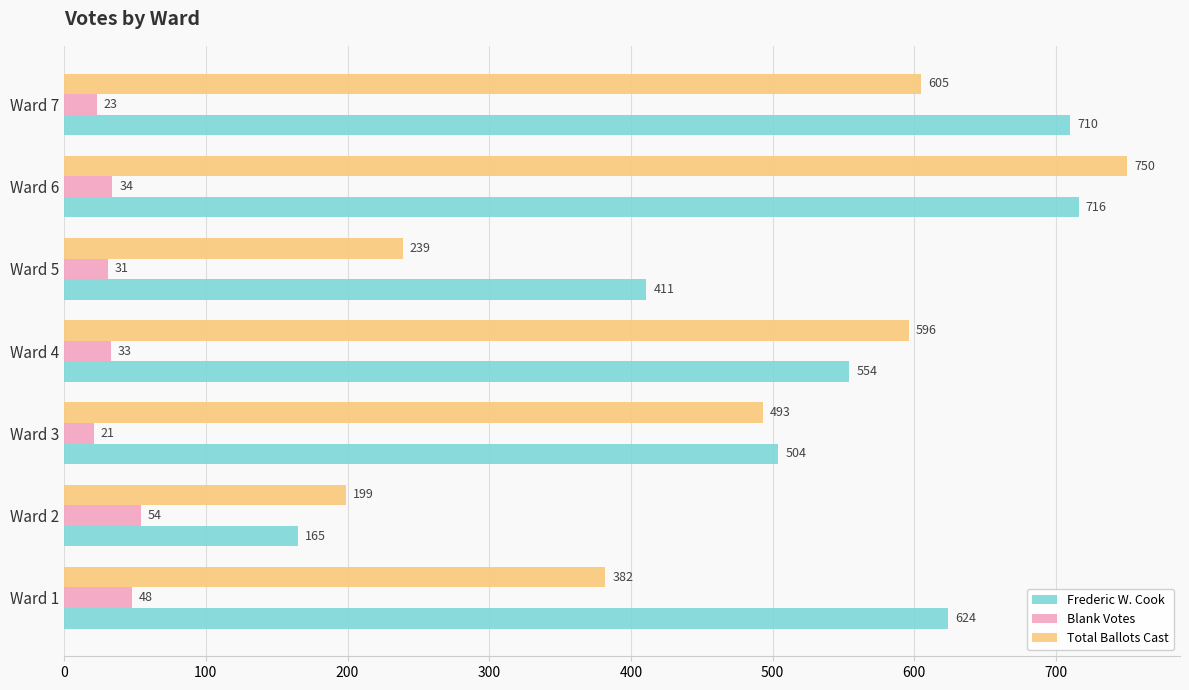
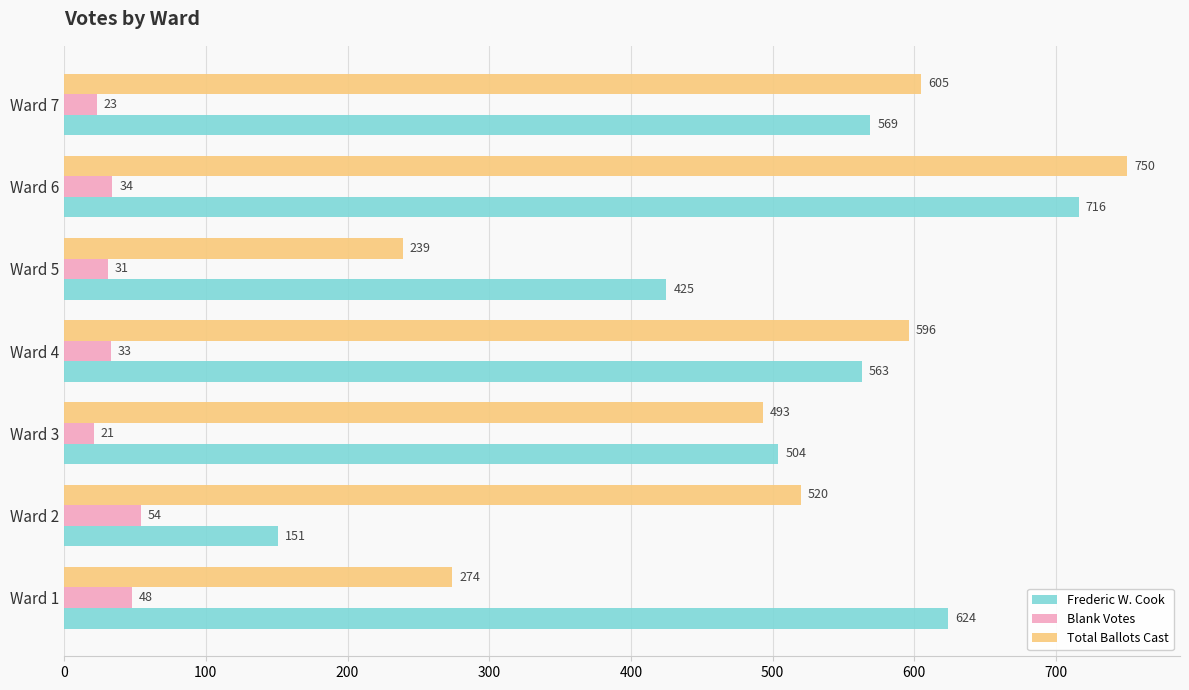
Frederic W. Cook, Ward 7: 710 -> 569
Frederic W. Cook, Ward 5: 411 -> 425
Frederic W. Cook, Ward 4: 554 -> 563
Total Ballots Cast, Ward 2: 199 -> 520
Frederic W. Cook, Ward 2: 165 -> 151
Total Ballots Cast, Ward 1: 382 -> 274
